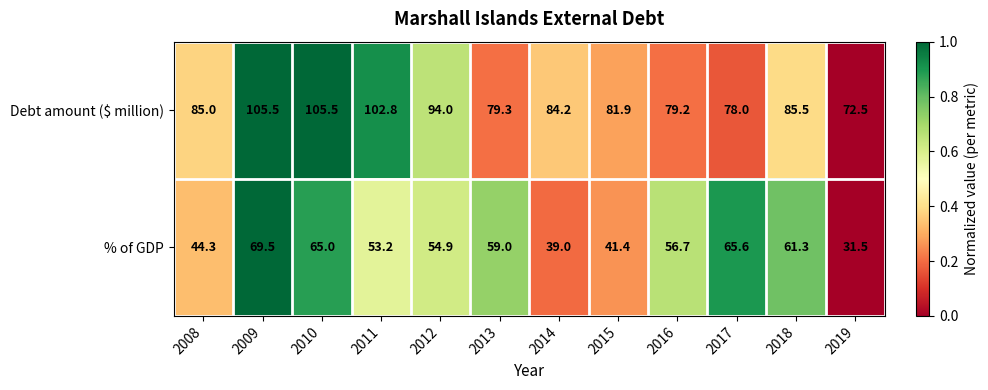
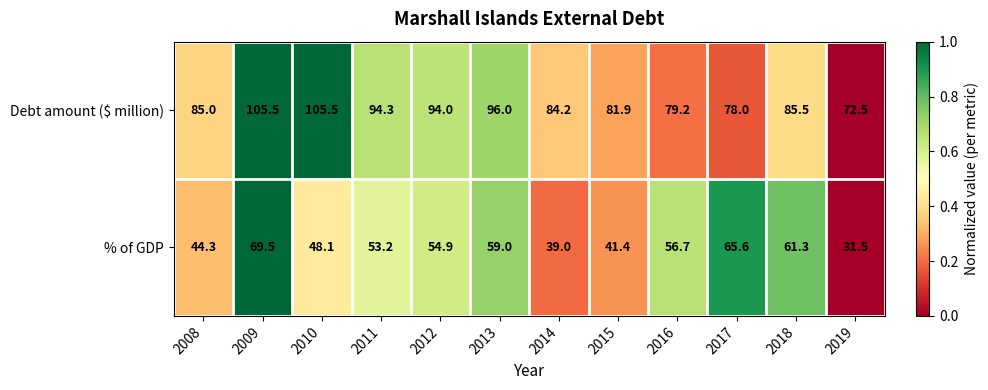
Debt amount ($ million), 2011: 102.8 -> 94.3
Debt amount ($ million), 2013: 79.3 -> 96.0
% of GDP, 2010: 65.0 -> 48.1
